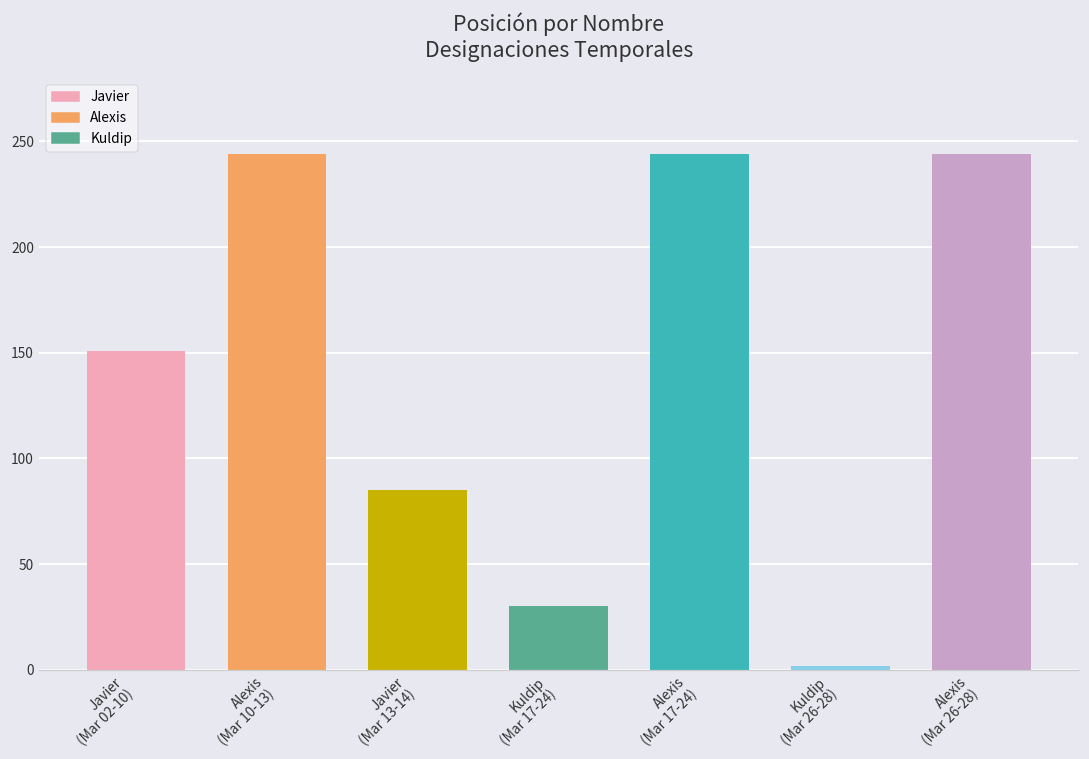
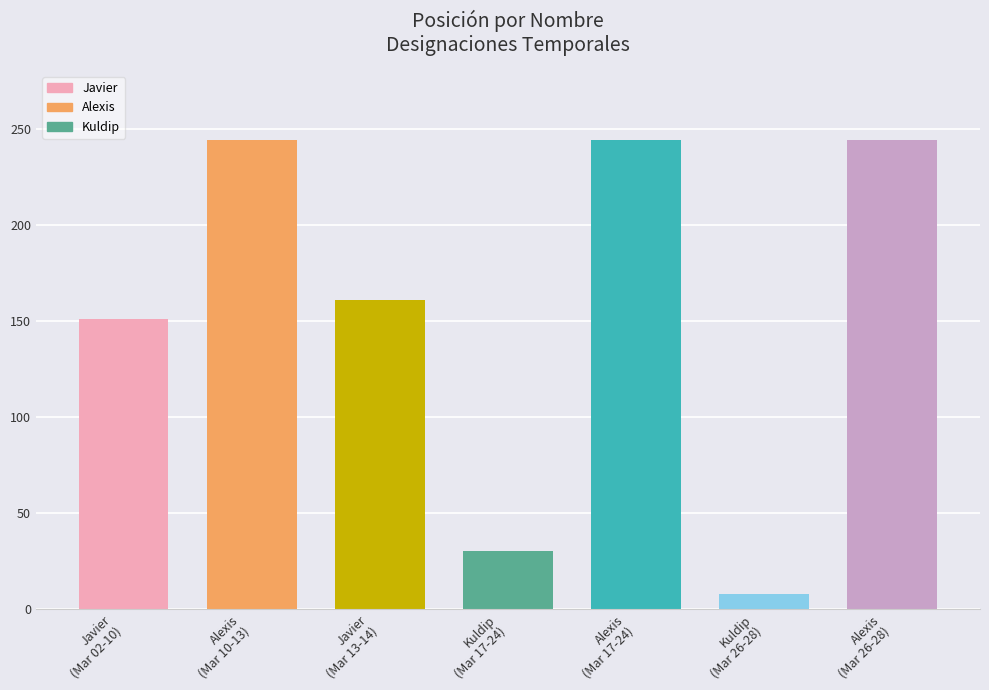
Javier (Mar 13-14): 85 -> 161
Kuldip (Mar 26-28): 2 -> 8
